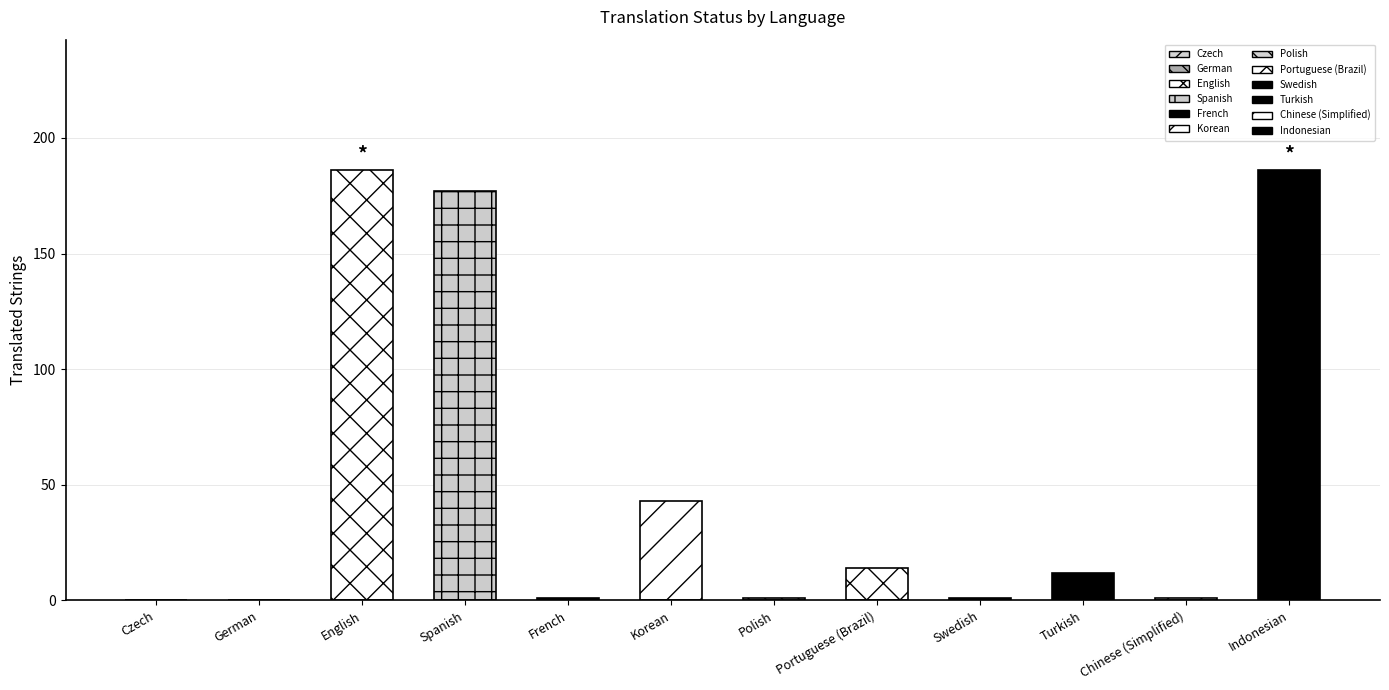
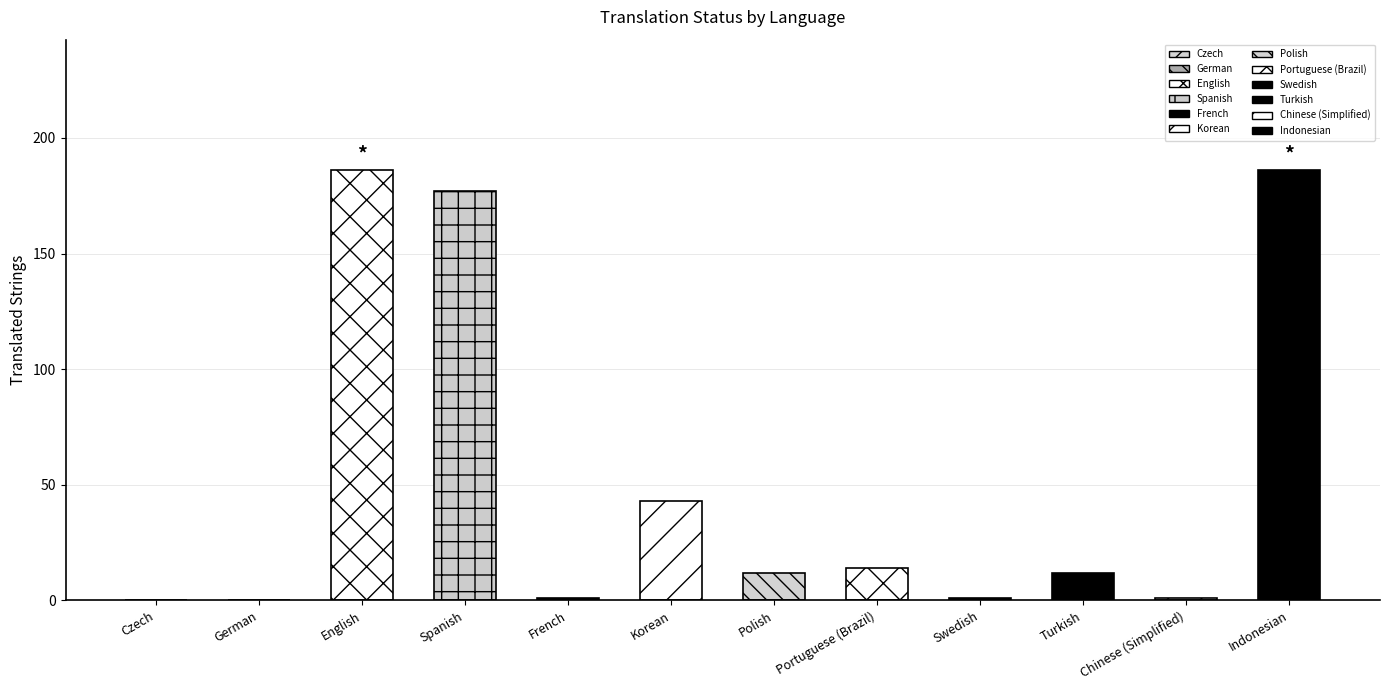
Polish: 1 -> 12
